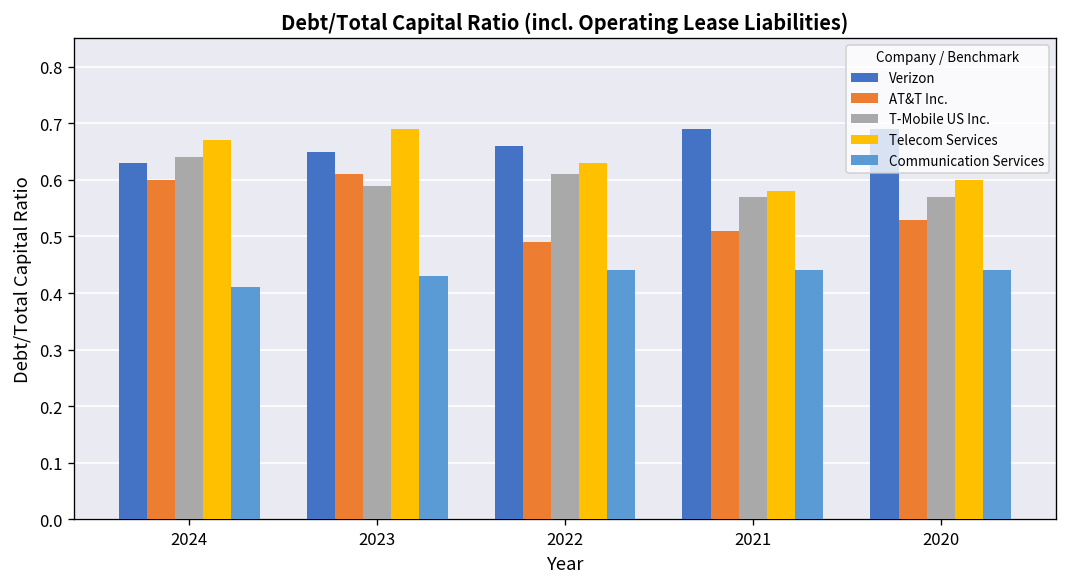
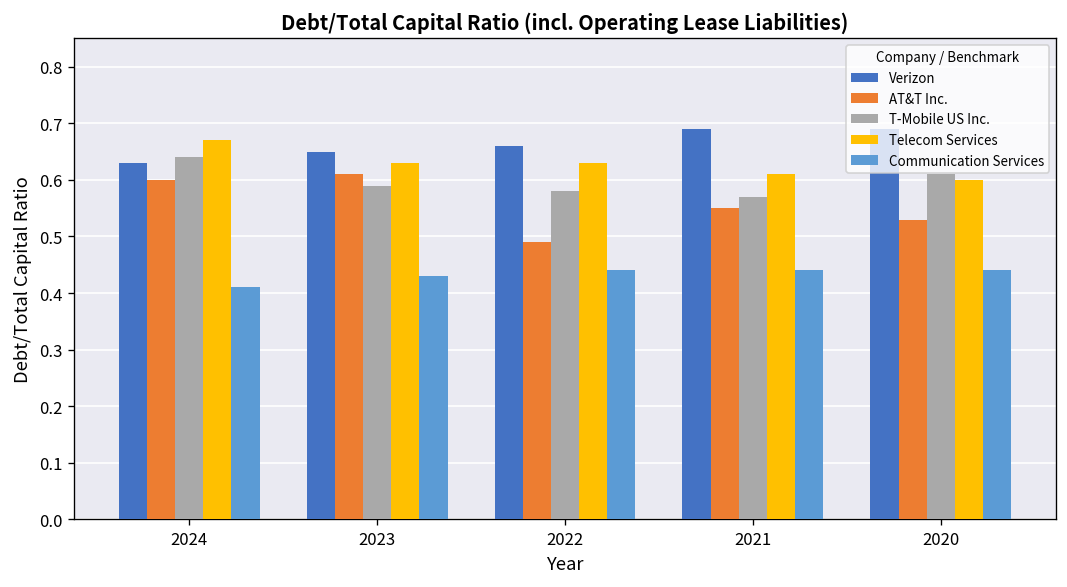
Telecom Services, 2023: 0.69 -> 0.63
T-Mobile US Inc., 2022: 0.61 -> 0.58
AT&T Inc., 2021: 0.51 -> 0.55
Telecom Services, 2021: 0.58 -> 0.61
T-Mobile US Inc., 2020: 0.57 -> 0.61
